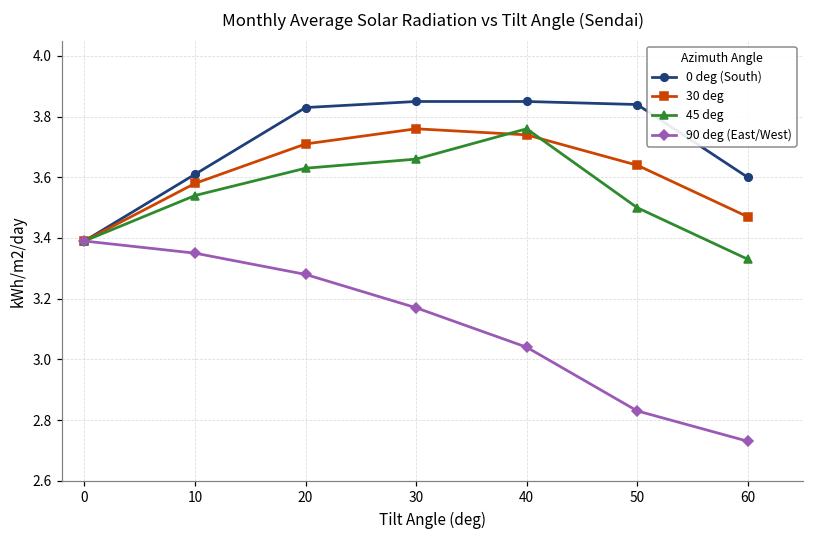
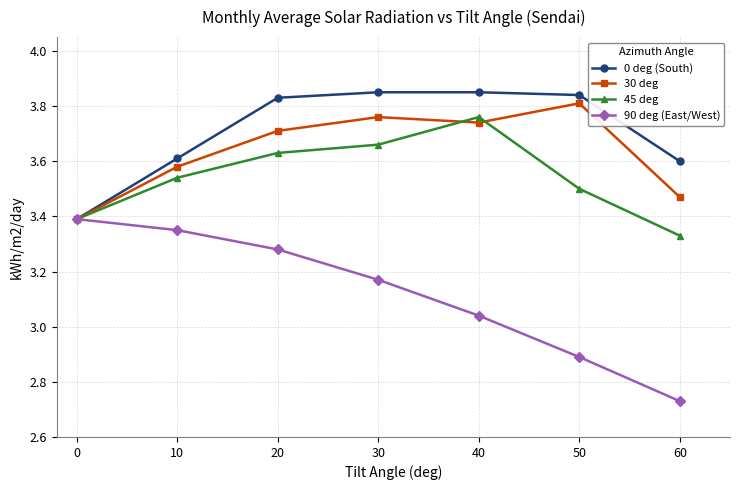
30 deg, 50: 3.64 -> 3.81
90 deg (East/West), 50: 2.83 -> 2.89
